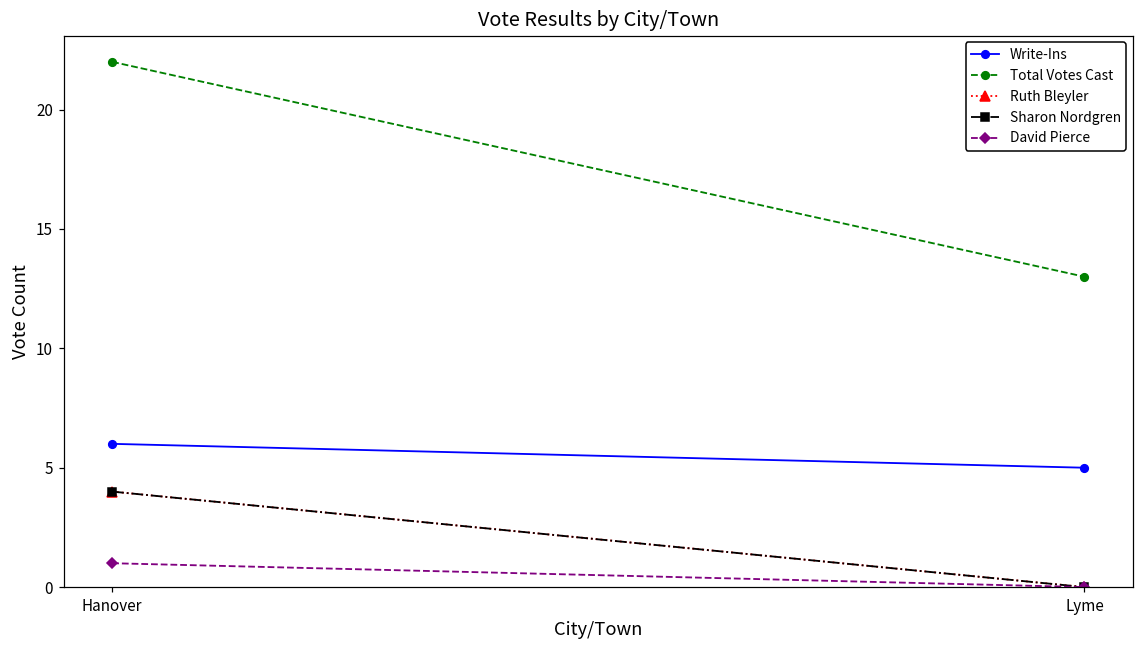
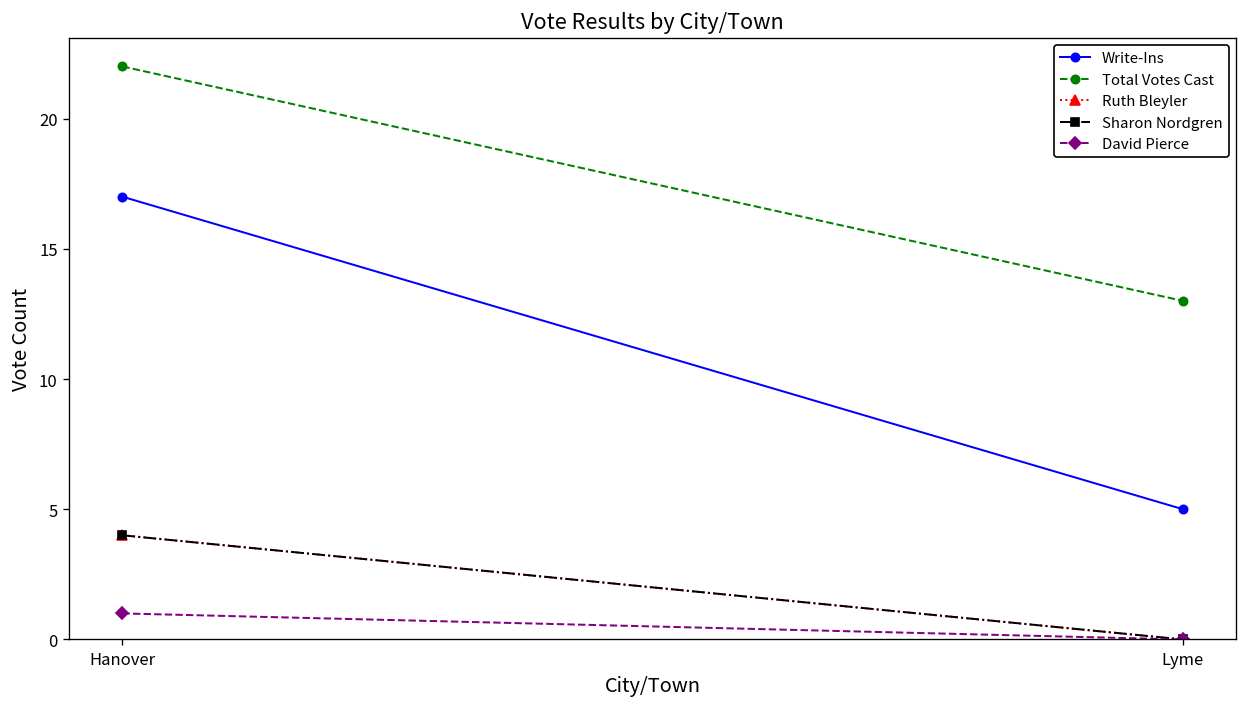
Write-Ins, Hanover: 6 -> 17
